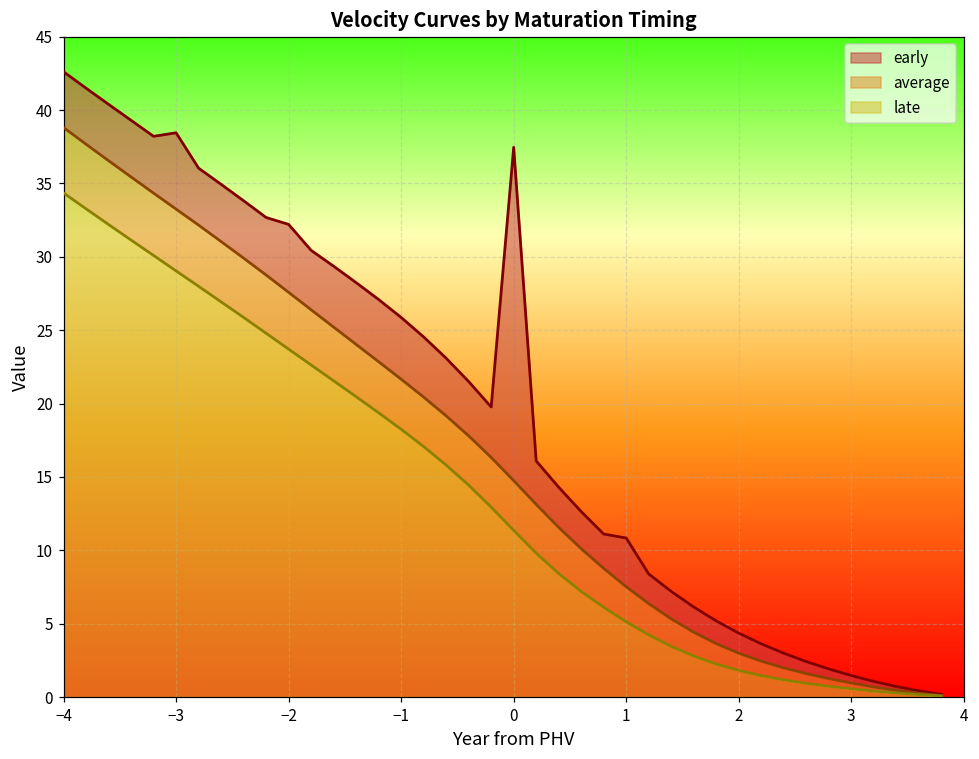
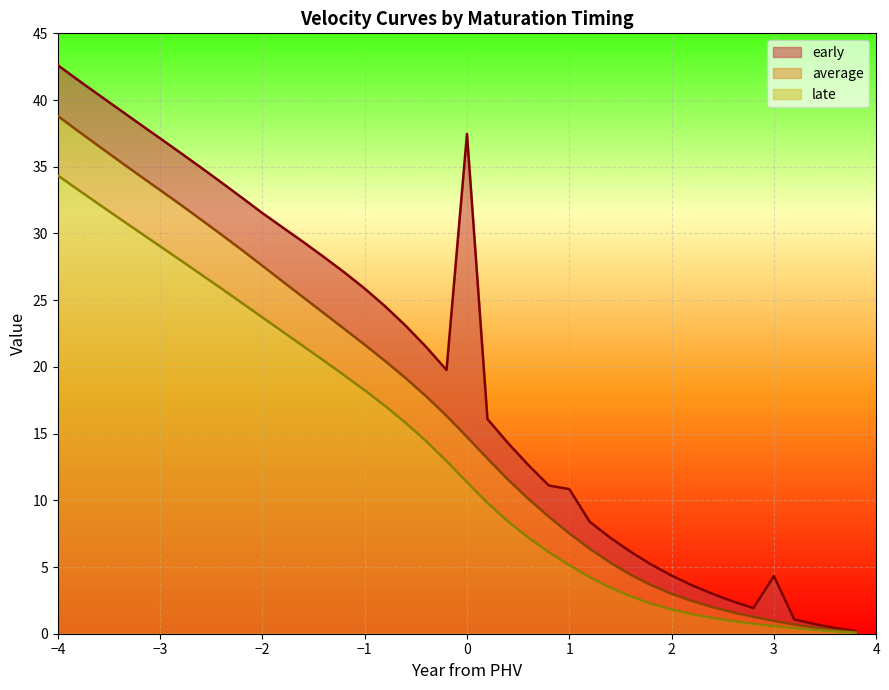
early, −3: 38.5 -> 37.1
early, −2: 32.2 -> 31.5
early, 3: 1.5 -> 4.3
